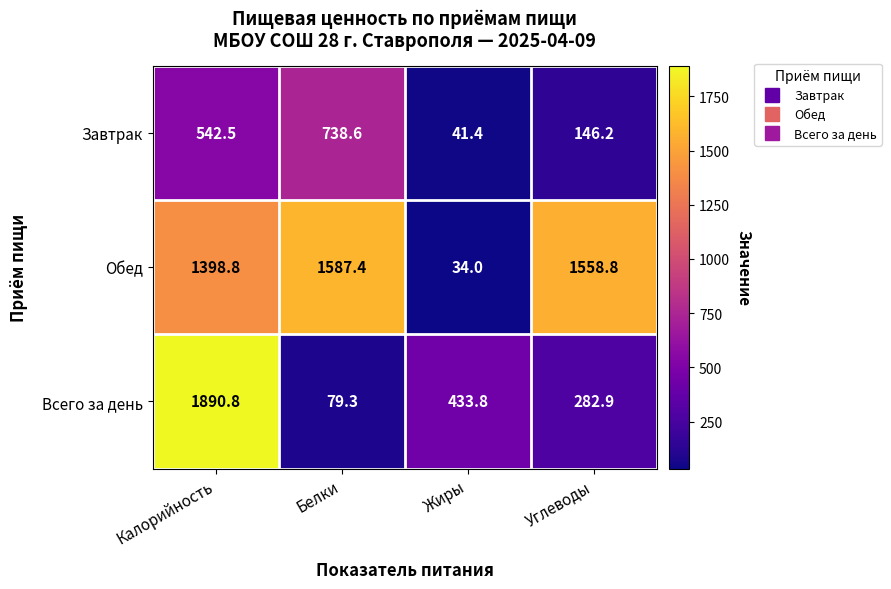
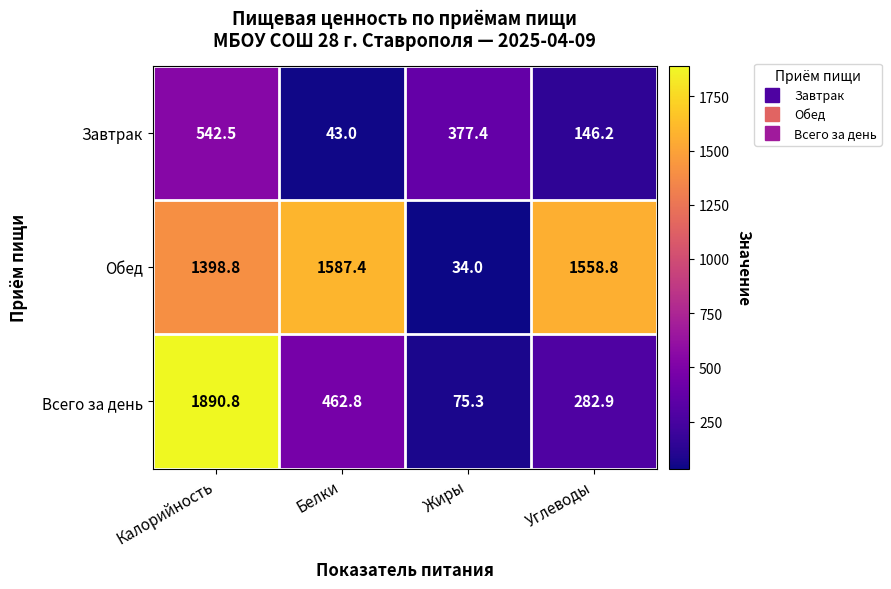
Завтрак, Белки: 738.6 -> 43.0
Завтрак, Жиры: 41.4 -> 377.4
Всего за день, Белки: 79.3 -> 462.8
Всего за день, Жиры: 433.8 -> 75.3
